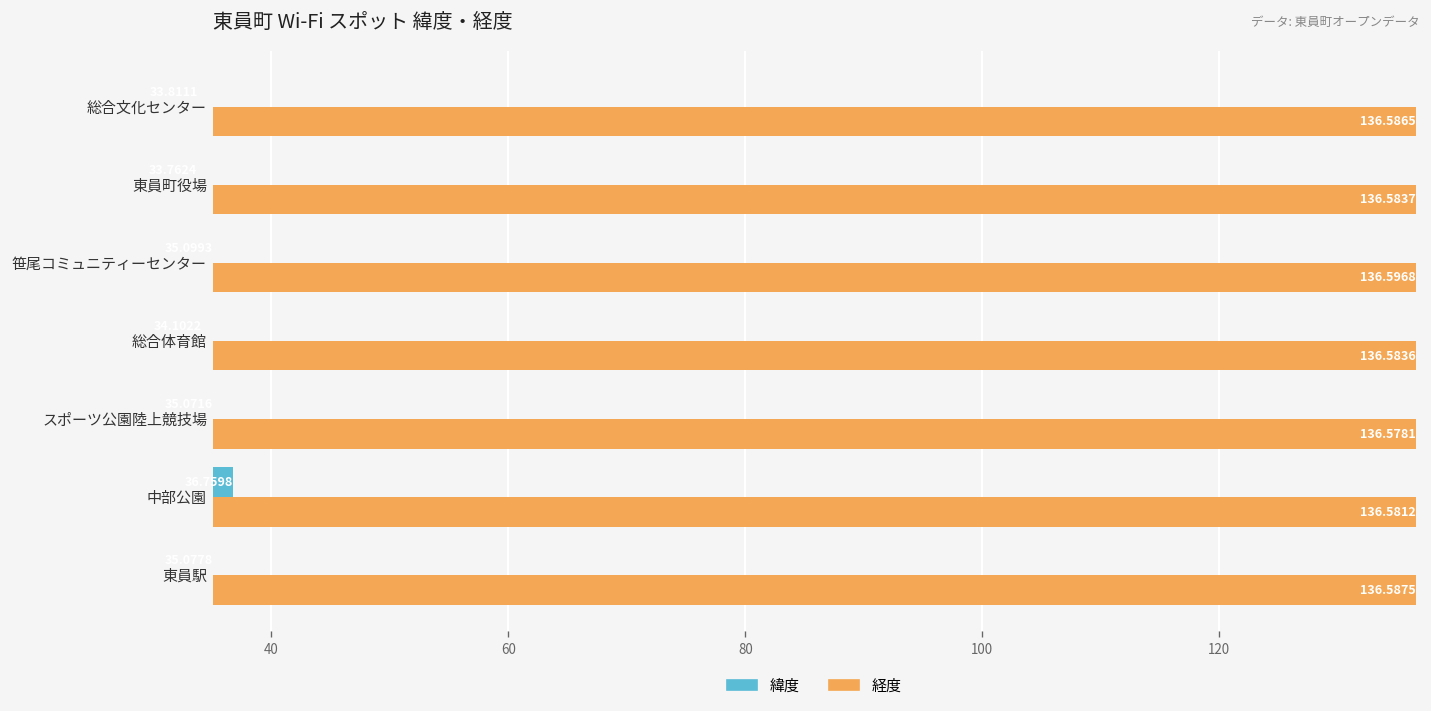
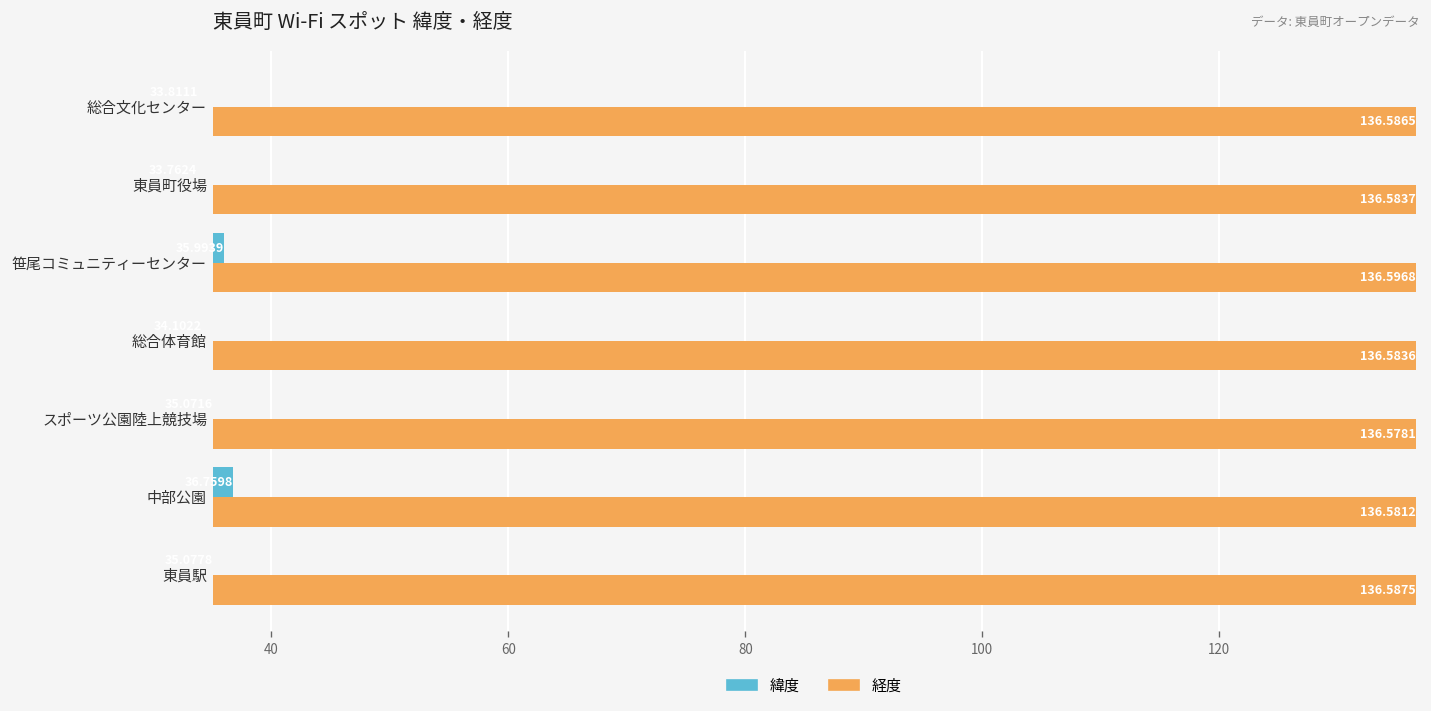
緯度, 笹尾コミュニティーセンター: 35 -> 36
